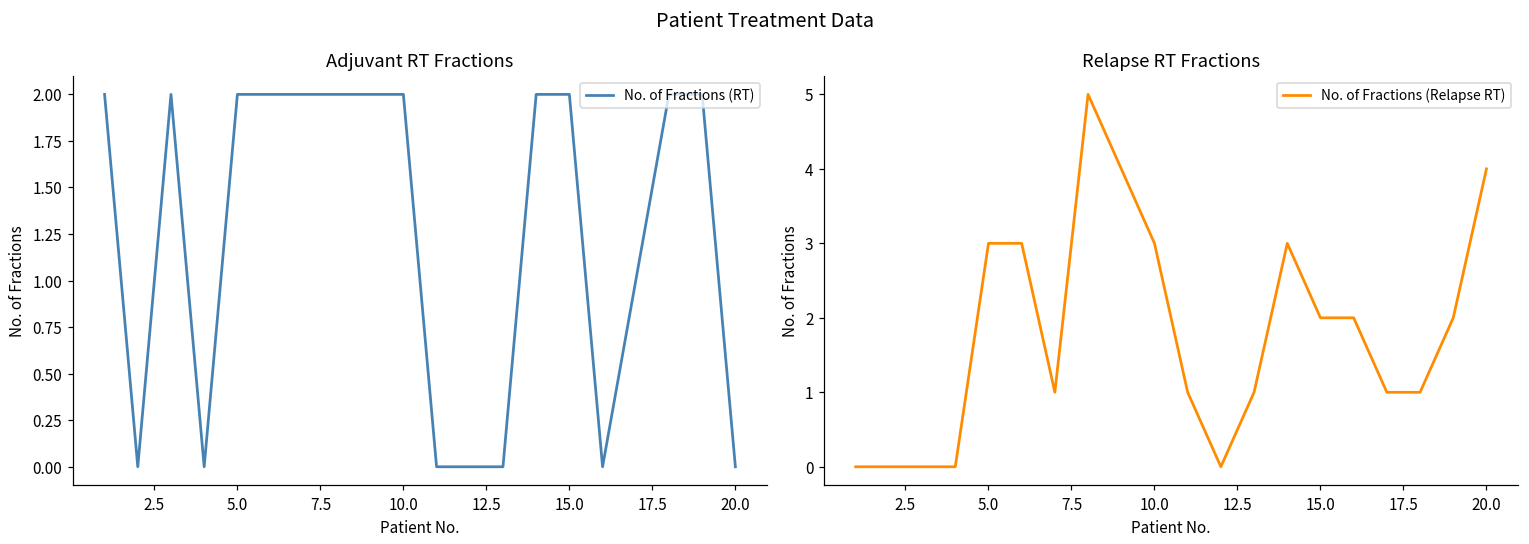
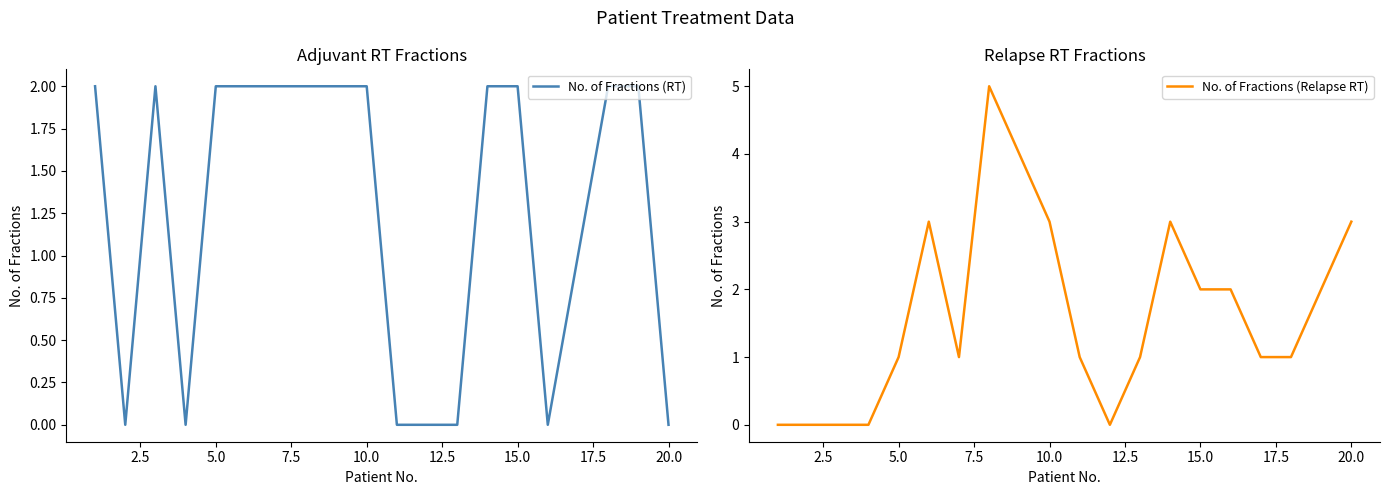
Relapse RT Fractions, 5.0: 3 -> 1
Relapse RT Fractions, 20.0: 4 -> 3
